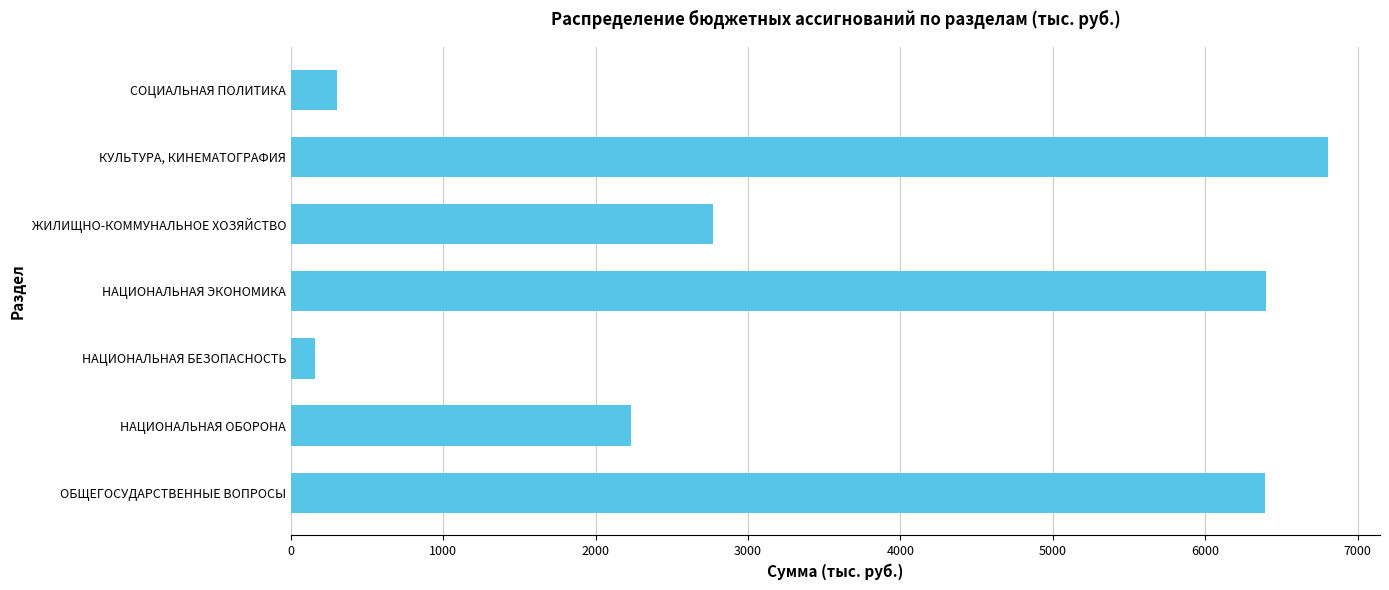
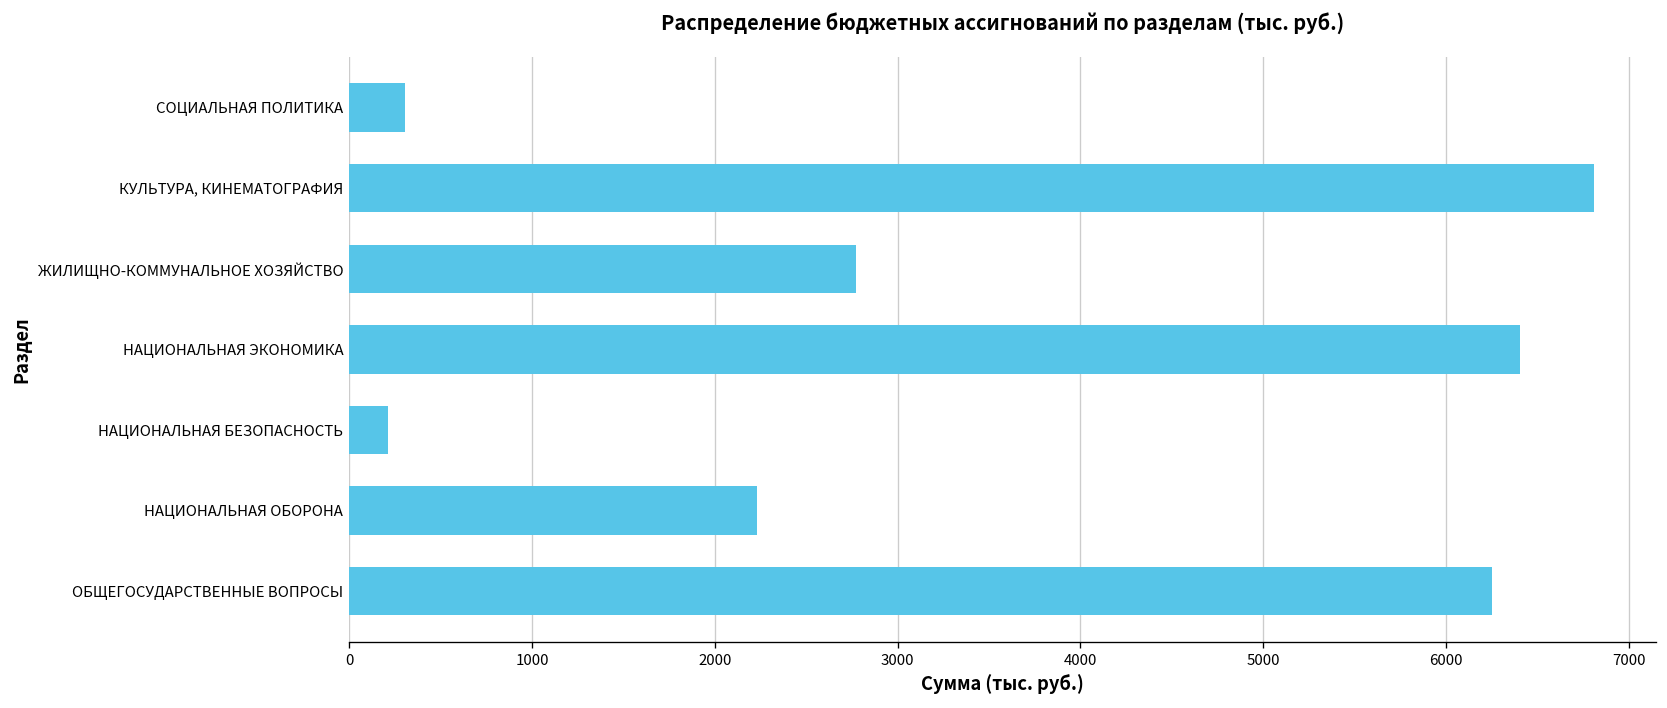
НАЦИОНАЛЬНАЯ БЕЗОПАСНОСТЬ: 160 -> 210
ОБЩЕГОСУДАРСТВЕННЫЕ ВОПРОСЫ: 6390 -> 6250
